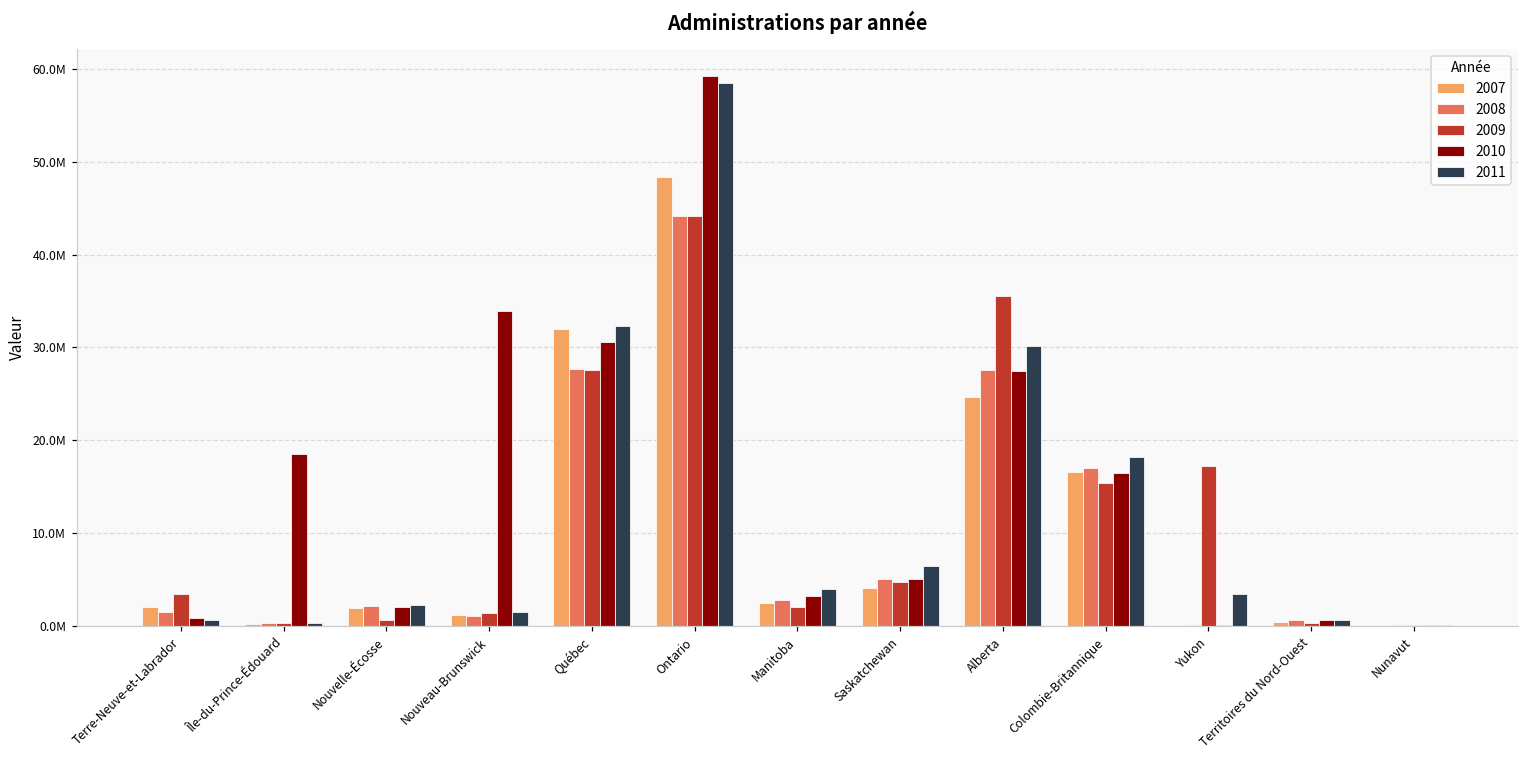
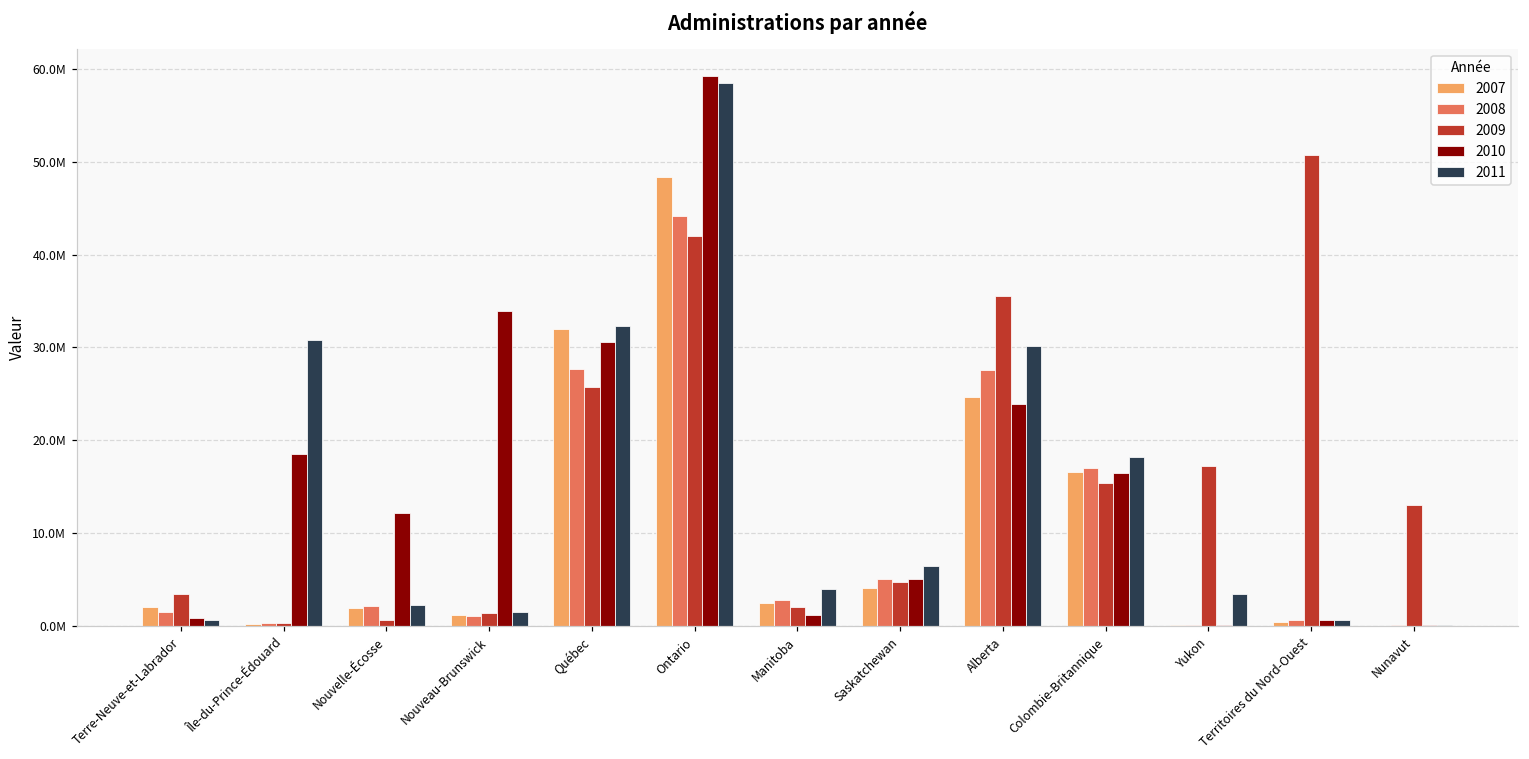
2011, Île-du-Prince-Édouard: 0 -> 31000000
2010, Nouvelle-Écosse: 2000000 -> 12000000
2009, Québec: 28000000 -> 26000000
2009, Ontario: 44000000 -> 42000000
2010, Manitoba: 3000000 -> 1000000
2010, Alberta: 27000000 -> 24000000
2009, Territoires du Nord-Ouest: 0 -> 51000000
2009, Nunavut: 0 -> 13000000
